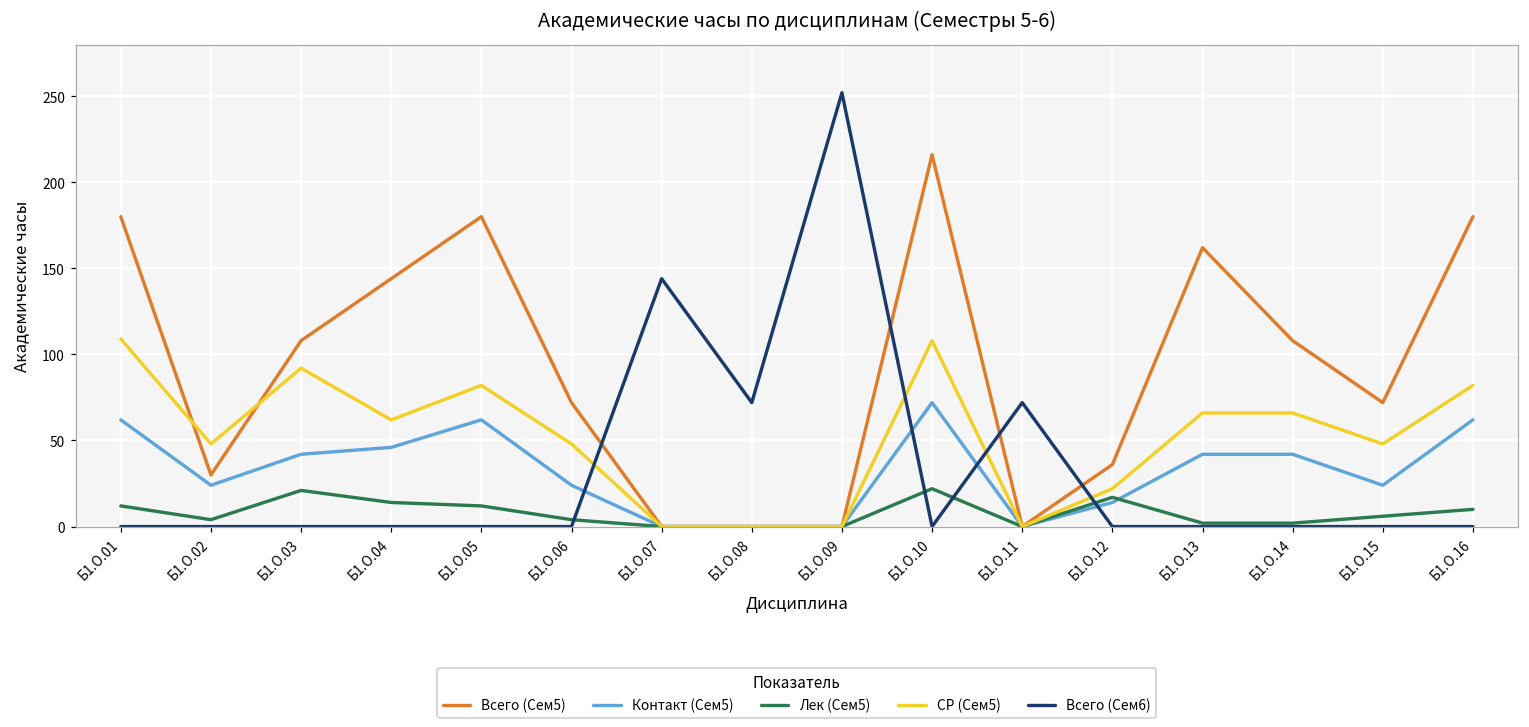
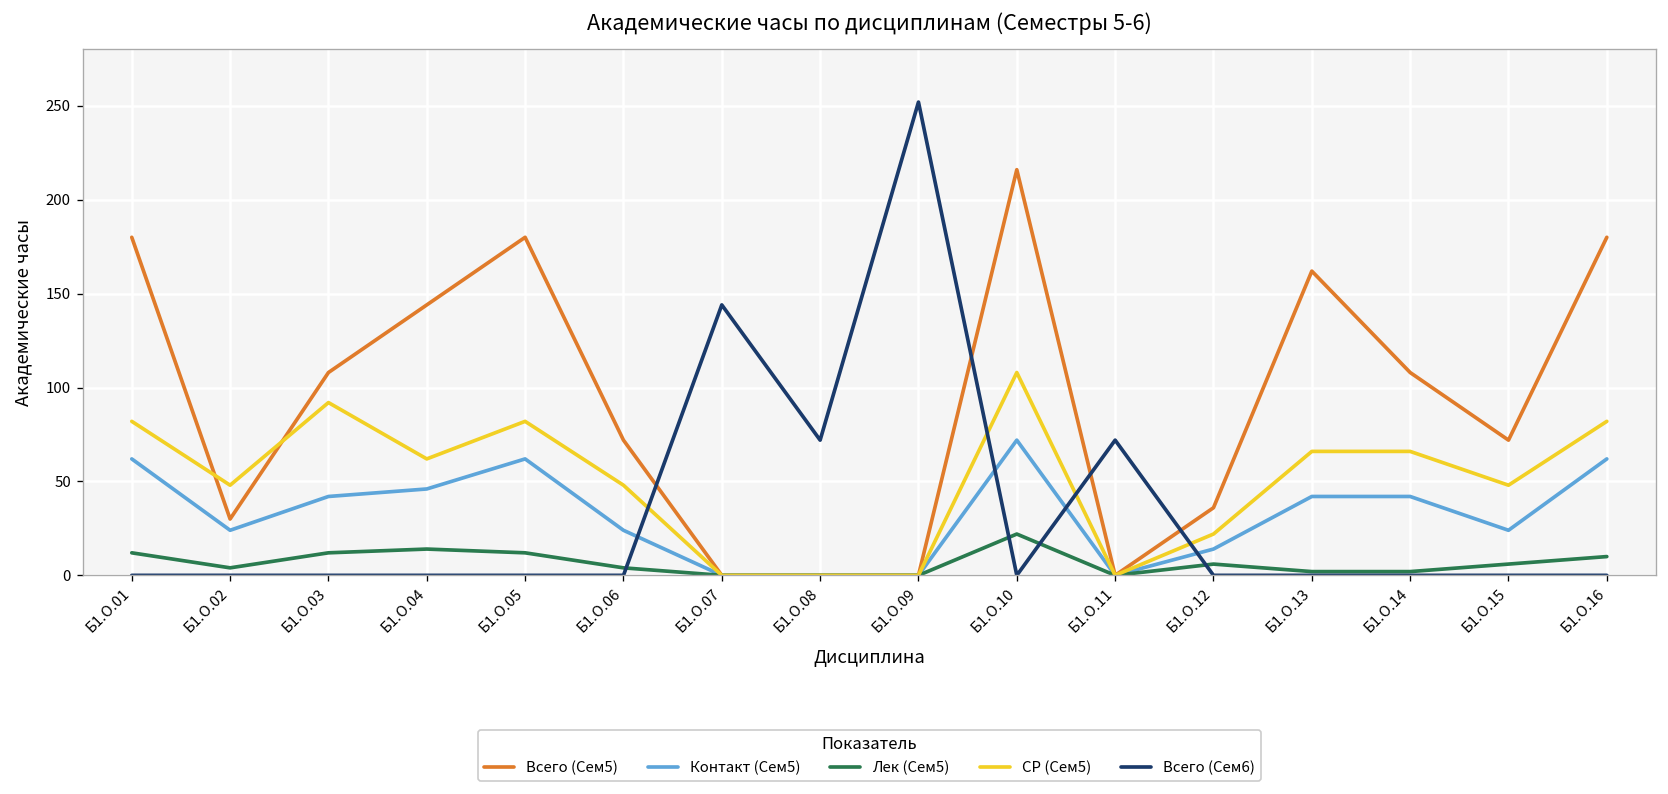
СР (Сем5), Б1.О.01: 109 -> 82
Лек (Сем5), Б1.О.03: 21 -> 12
Лек (Сем5), Б1.О.12: 17 -> 6
